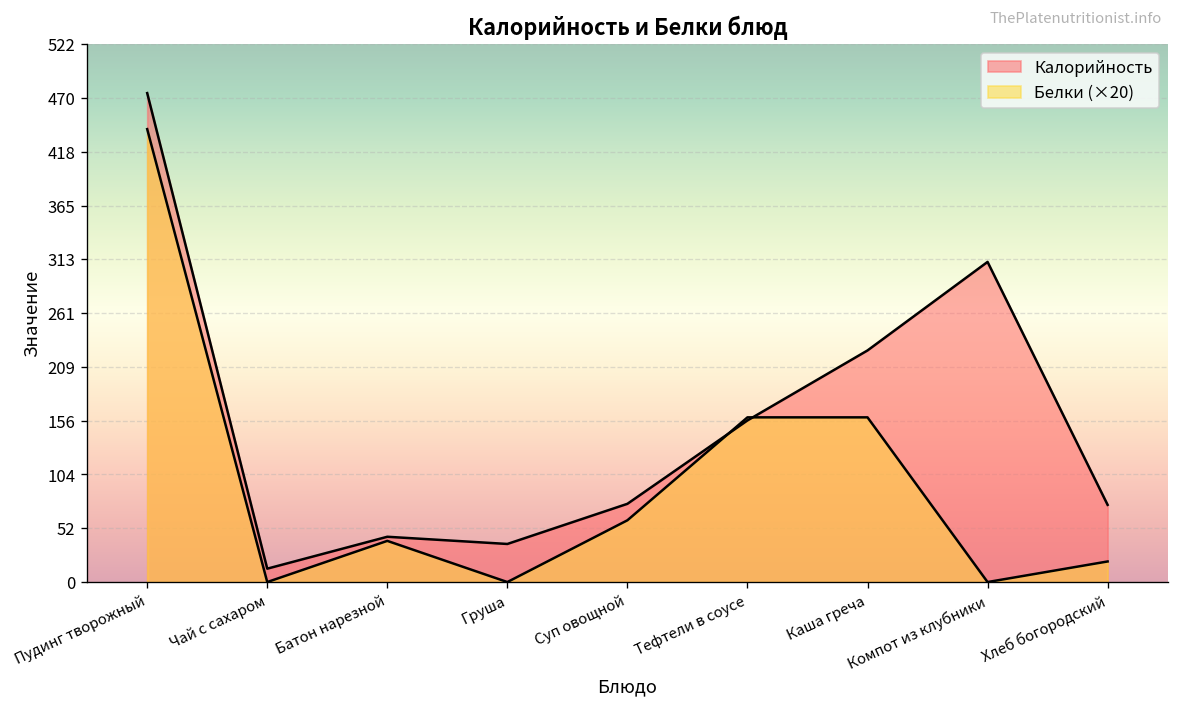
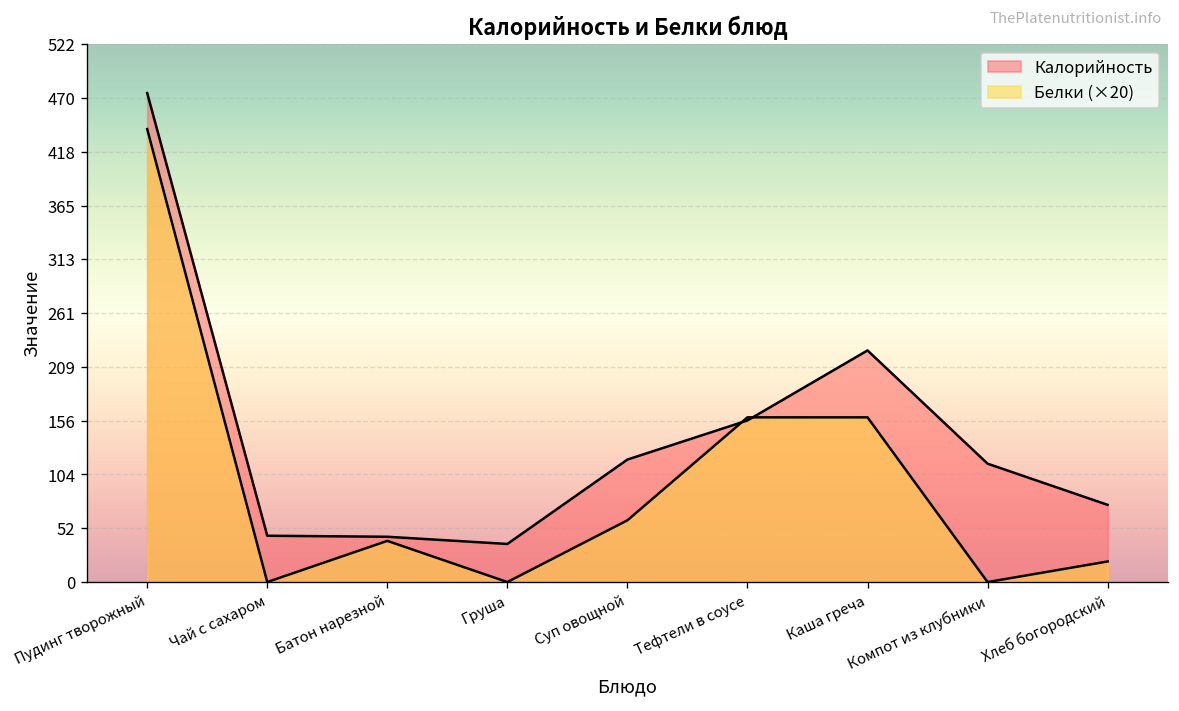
Калорийность, Чай с сахаром: 10 -> 50
Калорийность, Суп овощной: 80 -> 120
Калорийность, Компот из клубники: 310 -> 120
